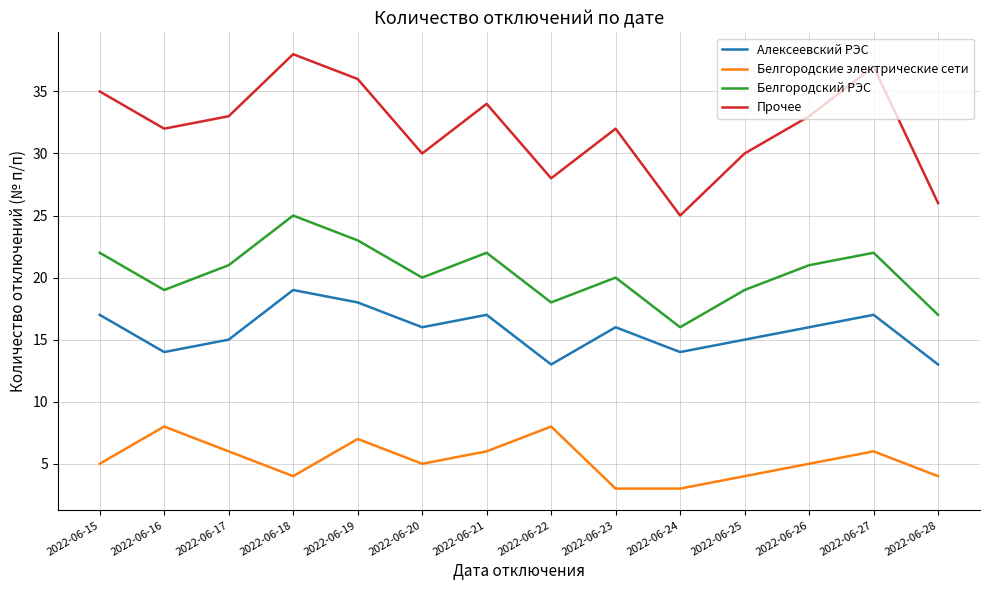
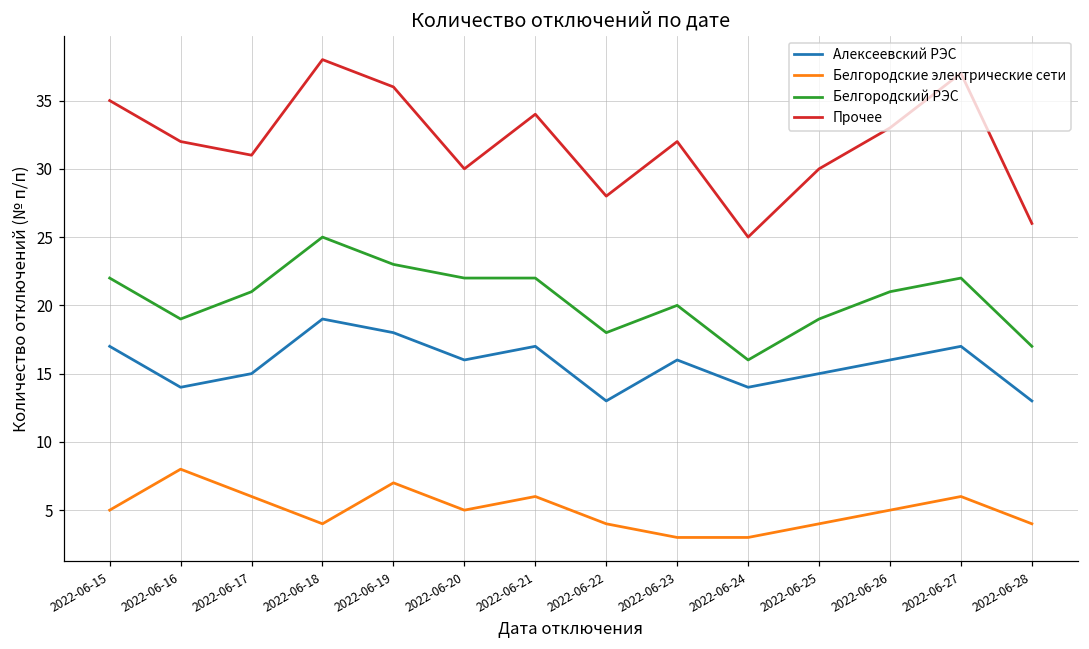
Прочее, 2022-06-17: 33 -> 31
Белгородский РЭС, 2022-06-20: 20 -> 22
Белгородские электрические сети, 2022-06-22: 8 -> 4
